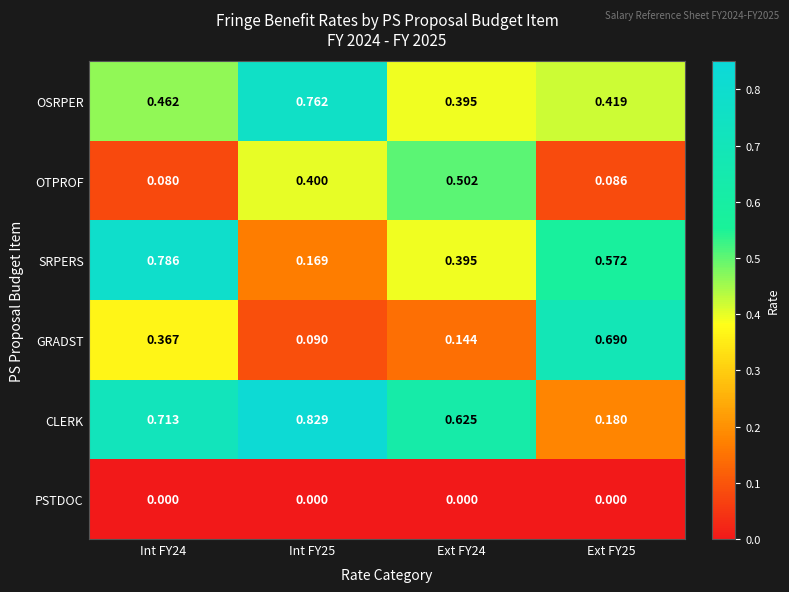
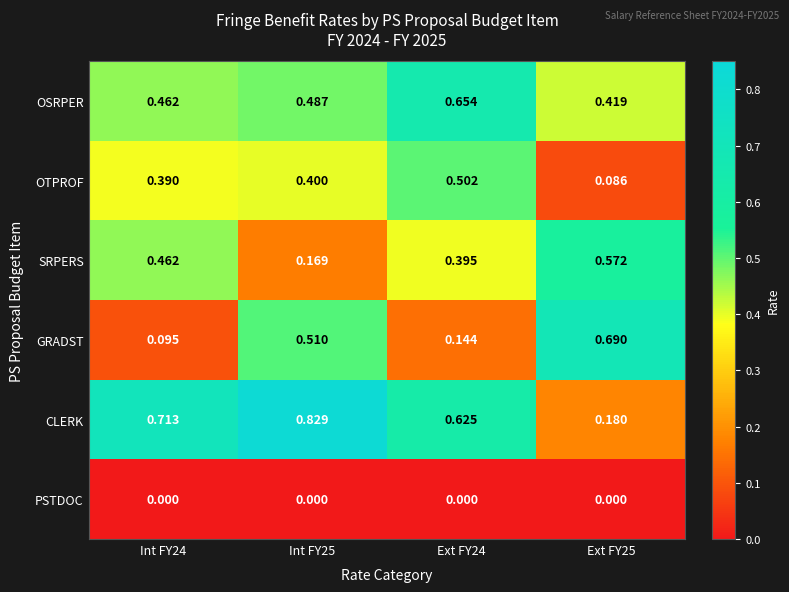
OSRPER, Int FY25: 0.762 -> 0.487
OSRPER, Ext FY24: 0.395 -> 0.654
OTPROF, Int FY24: 0.080 -> 0.390
SRPERS, Int FY24: 0.786 -> 0.462
GRADST, Int FY24: 0.367 -> 0.095
GRADST, Int FY25: 0.090 -> 0.510
